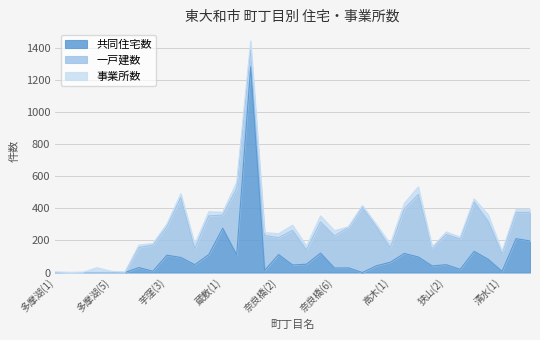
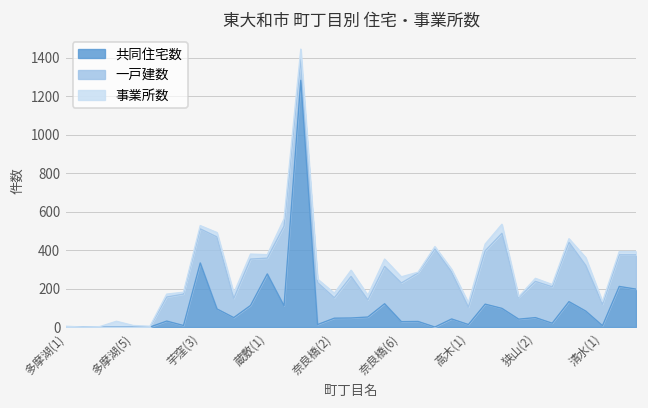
共同住宅数, 芋窪(3): 110 -> 330
共同住宅数, 奈良橋(2): 110 -> 50
共同住宅数, 高木(1): 60 -> 10
